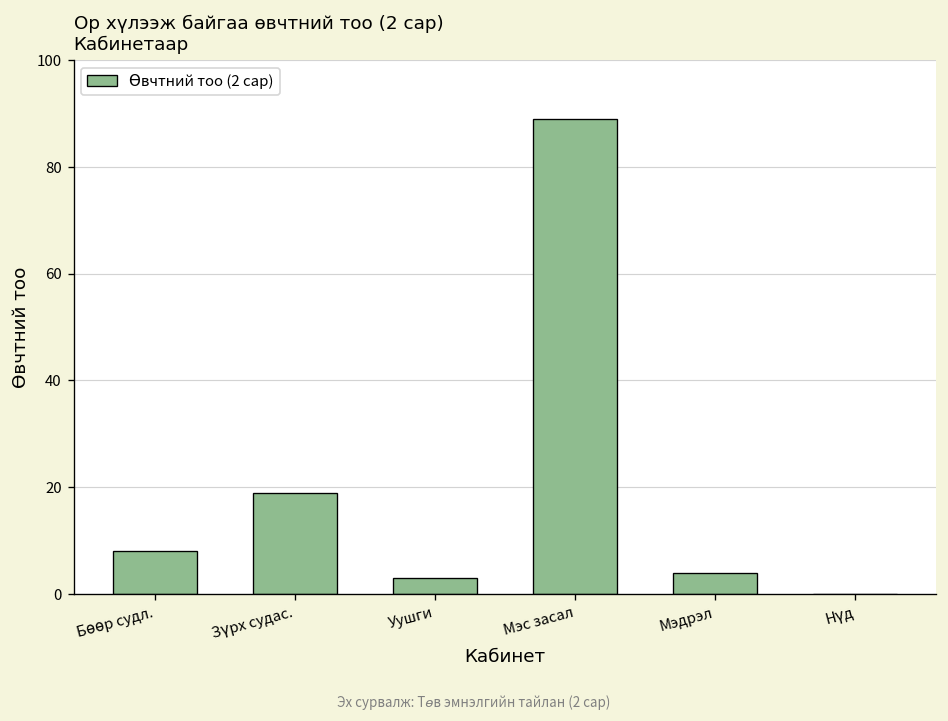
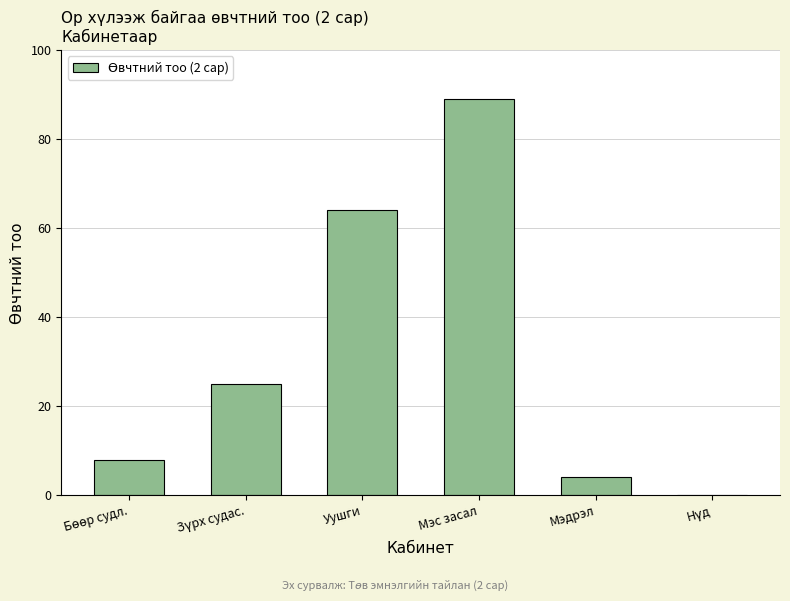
Зүрх судас.: 19 -> 25
Уушги: 3 -> 64
